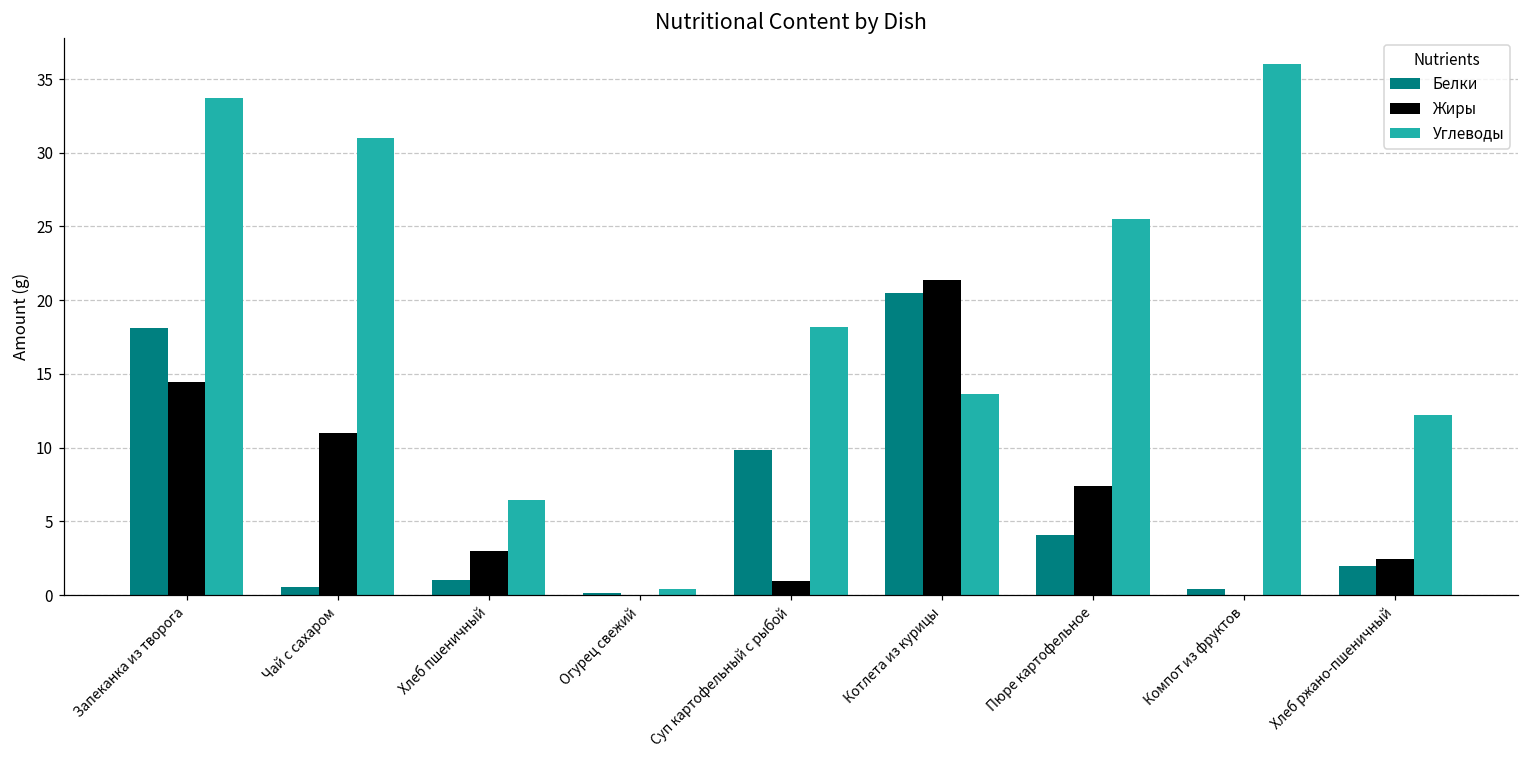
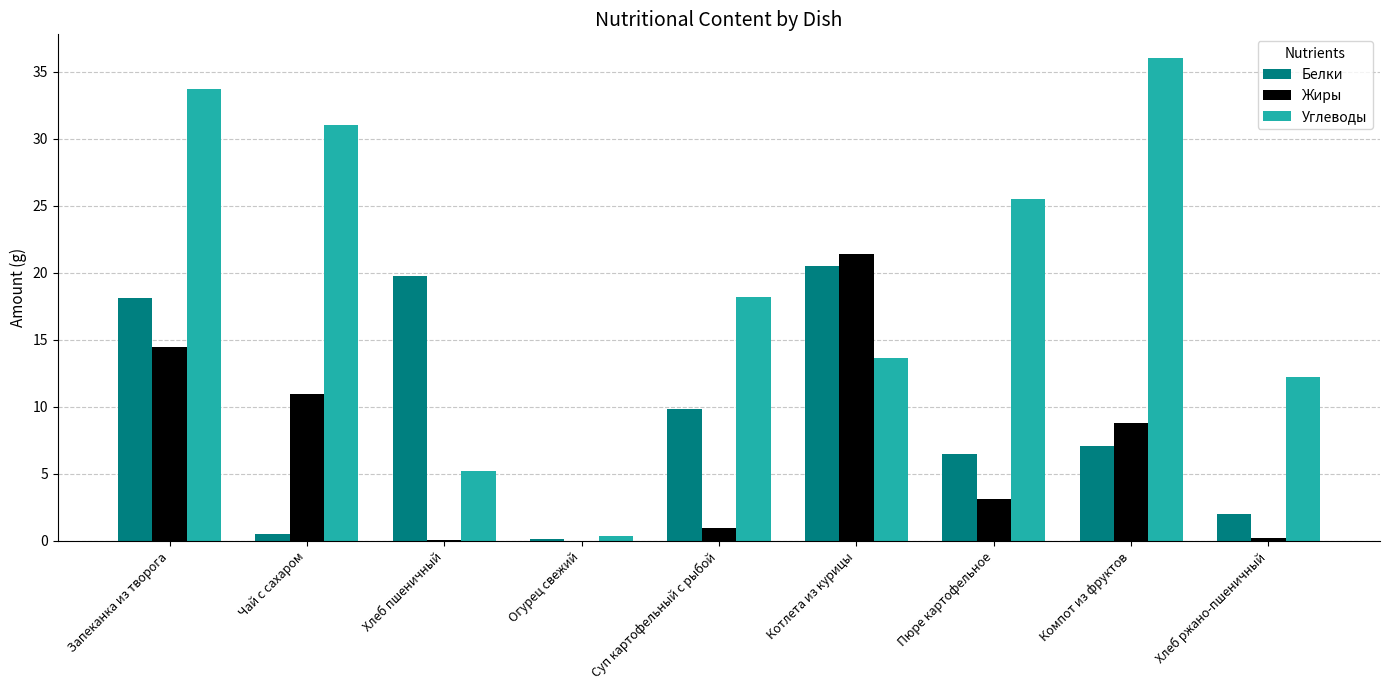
Белки, Хлеб пшеничный: 1.1 -> 19.8
Жиры, Хлеб пшеничный: 3.0 -> 0.1
Углеводы, Хлеб пшеничный: 6.4 -> 5.2
Белки, Пюре картофельное: 4.1 -> 6.5
Жиры, Пюре картофельное: 7.4 -> 3.1
Белки, Компот из фруктов: 0.4 -> 7.1
Жиры, Компот из фруктов: 0.0 -> 8.8
Жиры, Хлеб ржано-пшеничный: 2.4 -> 0.3
